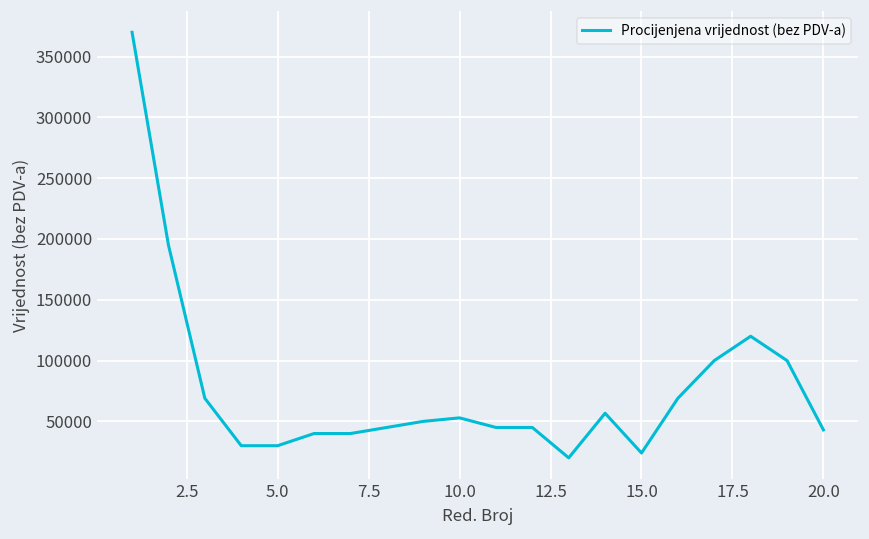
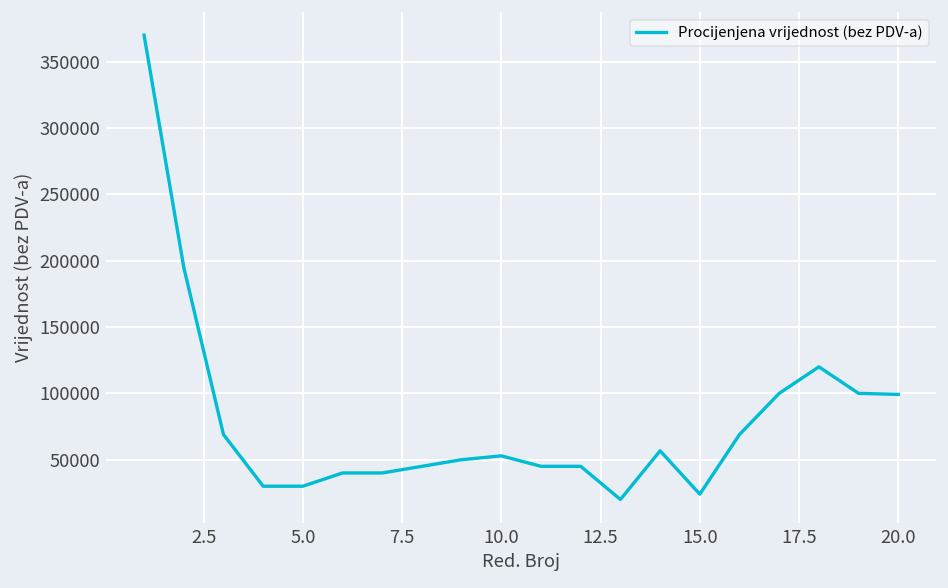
20.0: 43000 -> 99000
